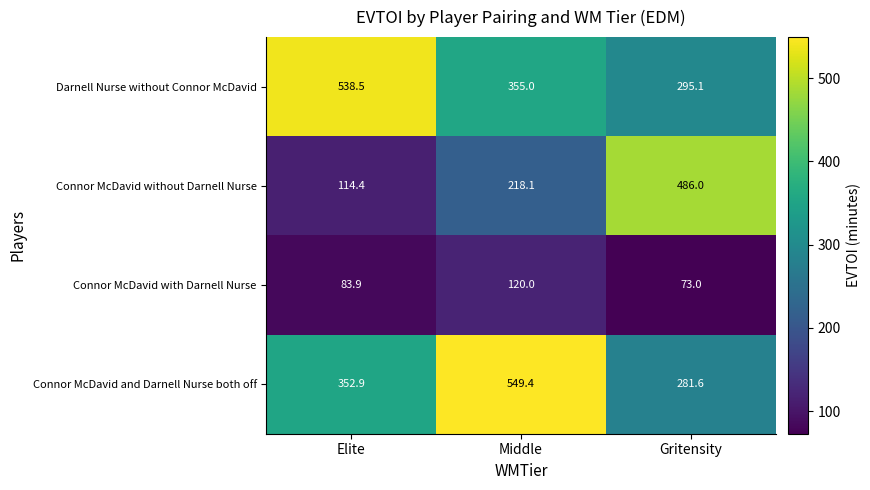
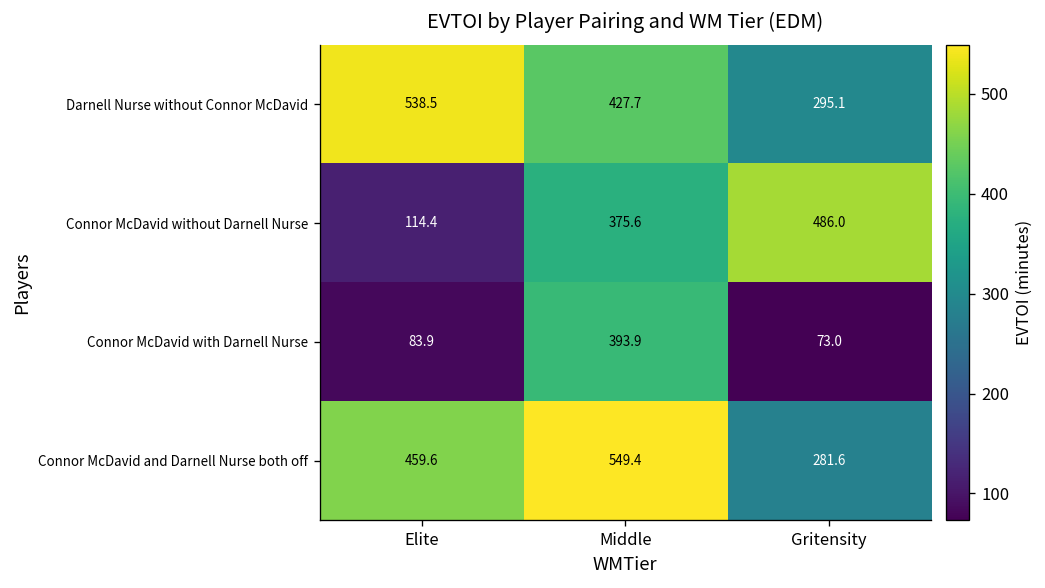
Darnell Nurse without Connor McDavid, Middle: 355.0 -> 427.7
Connor McDavid without Darnell Nurse, Middle: 218.1 -> 375.6
Connor McDavid with Darnell Nurse, Middle: 120.0 -> 393.9
Connor McDavid and Darnell Nurse both off, Elite: 352.9 -> 459.6
